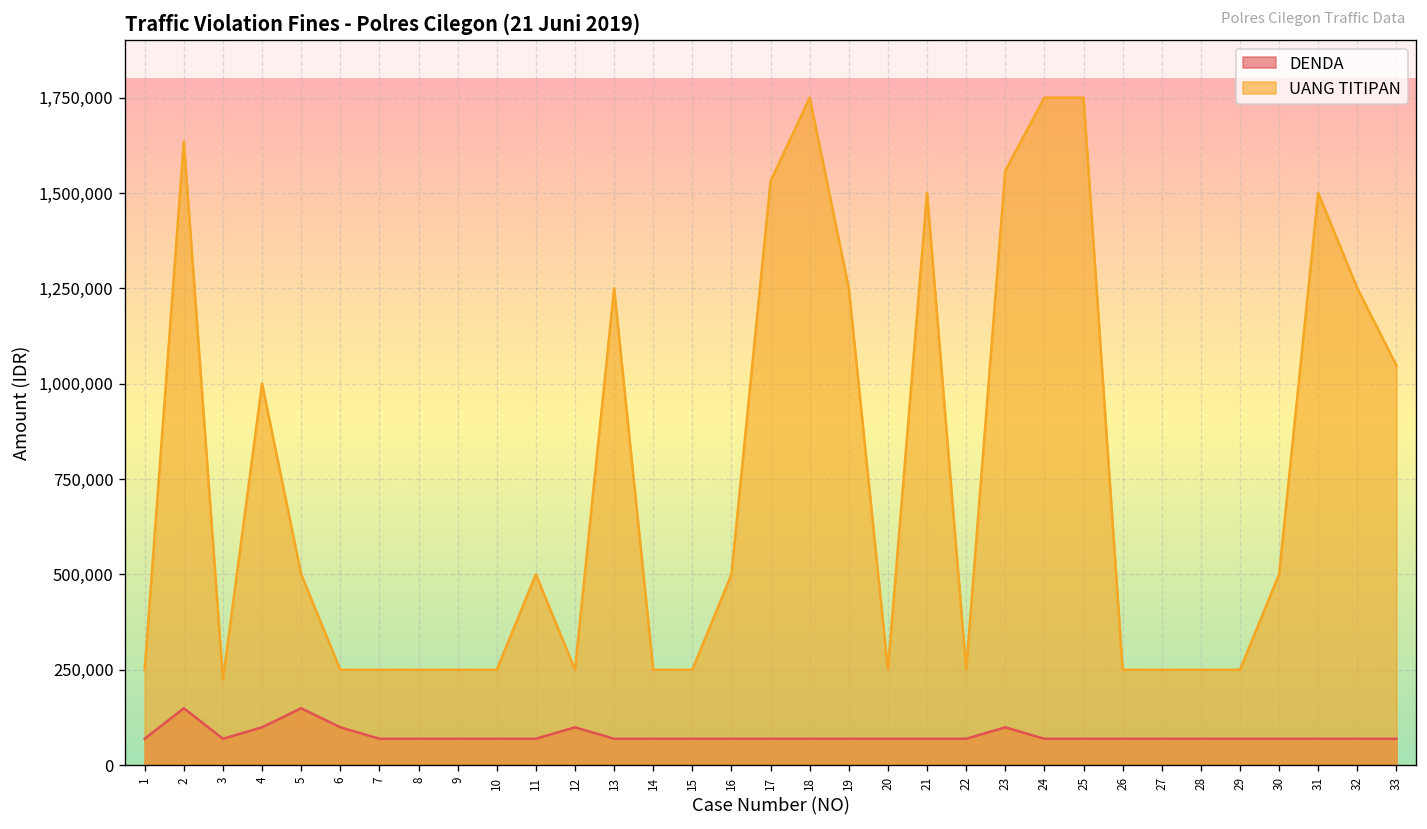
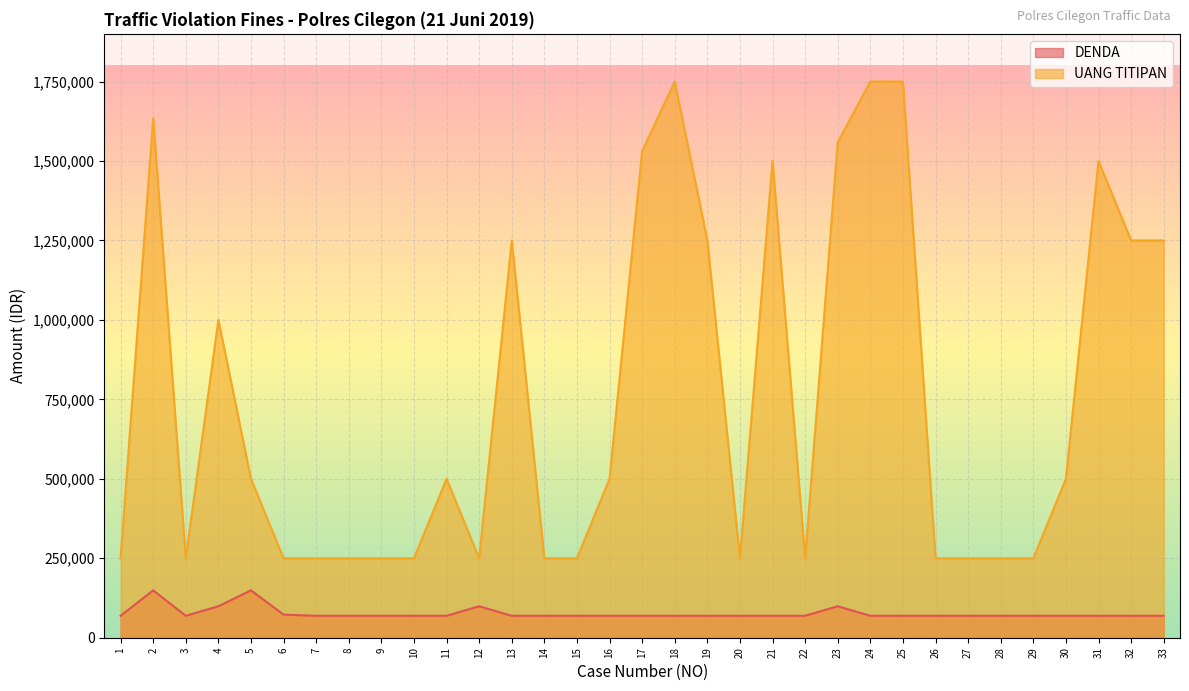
UANG TITIPAN, 3: 220,000 -> 250,000
DENDA, 6: 100,000 -> 70,000
UANG TITIPAN, 33: 1,050,000 -> 1,250,000
